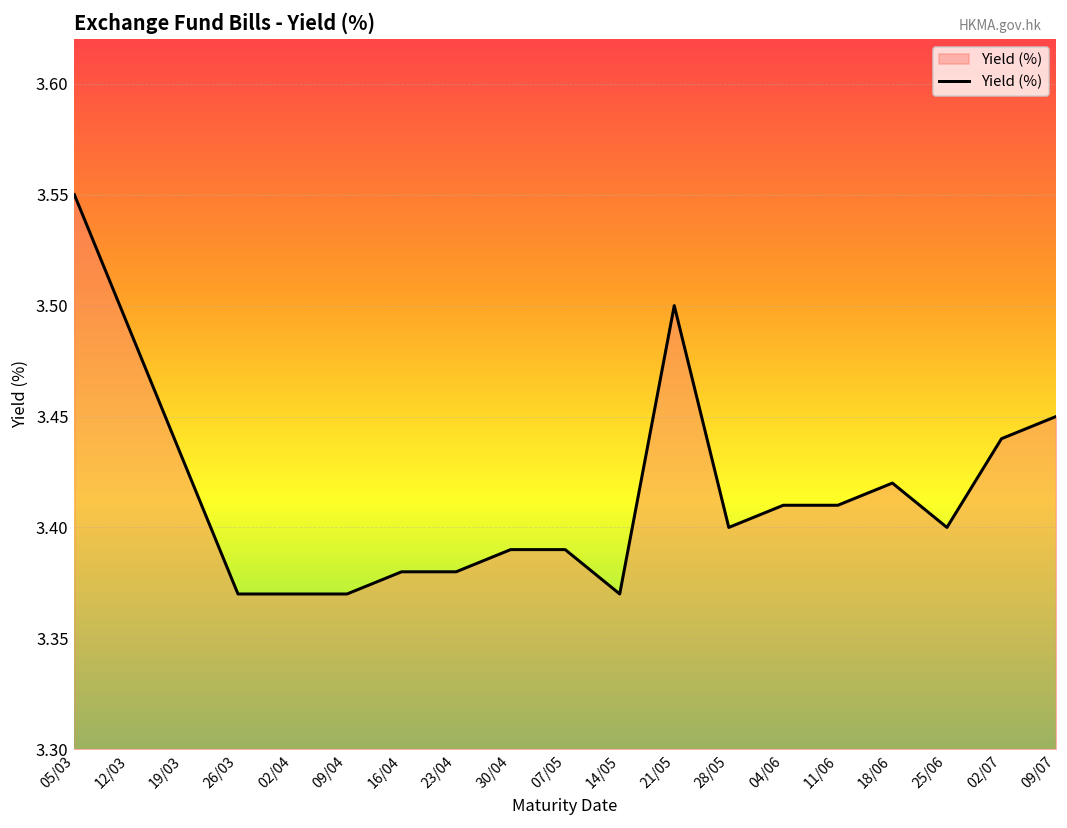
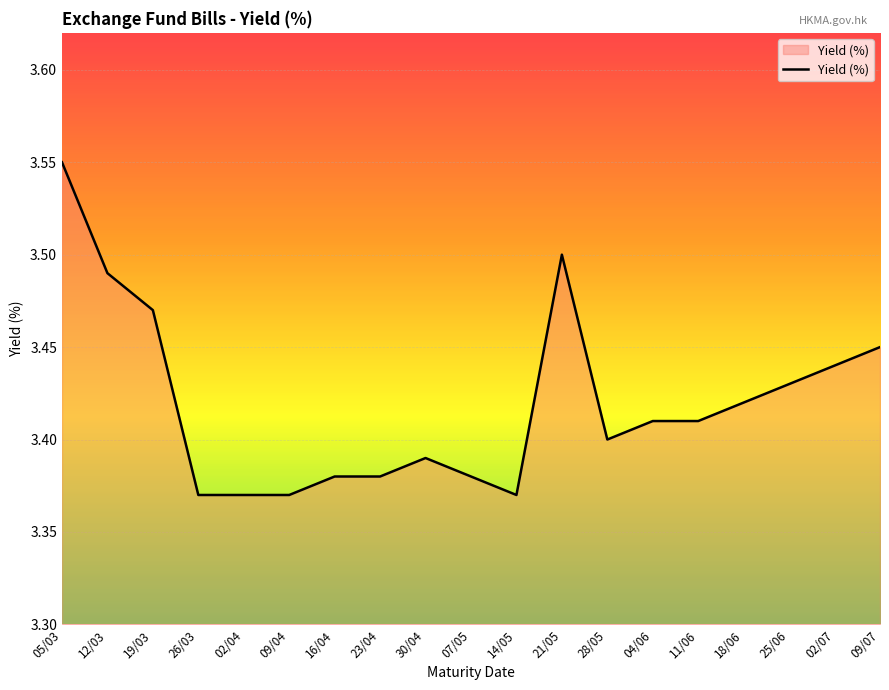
19/03: 3.43 -> 3.47
07/05: 3.39 -> 3.38
25/06: 3.40 -> 3.43
